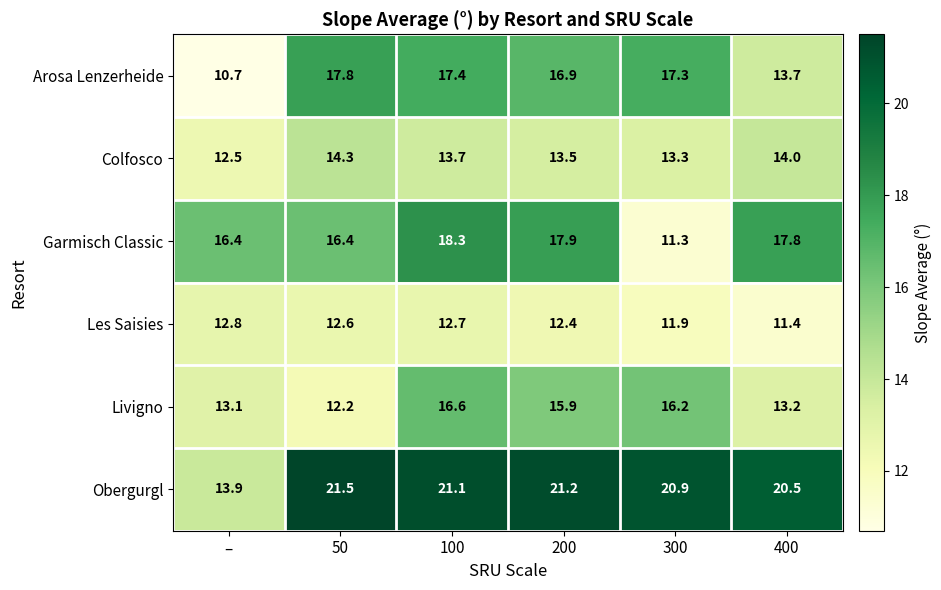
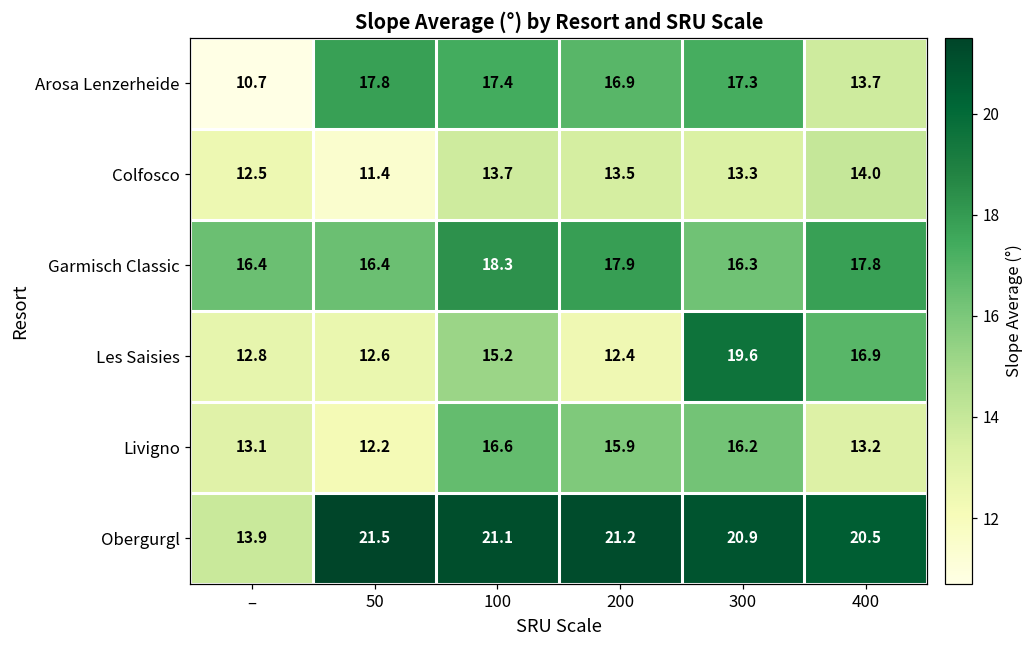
Colfosco, 50: 14.3 -> 11.4
Garmisch Classic, 300: 11.3 -> 16.3
Les Saisies, 100: 12.7 -> 15.2
Les Saisies, 300: 11.9 -> 19.6
Les Saisies, 400: 11.4 -> 16.9
